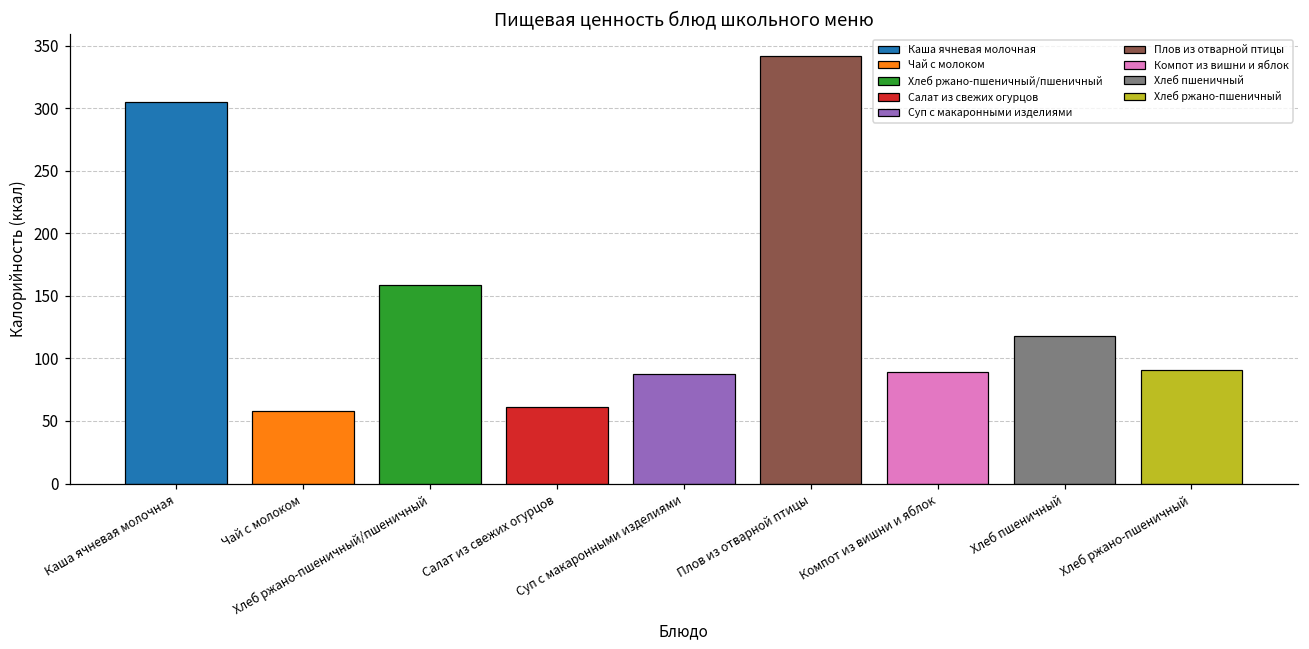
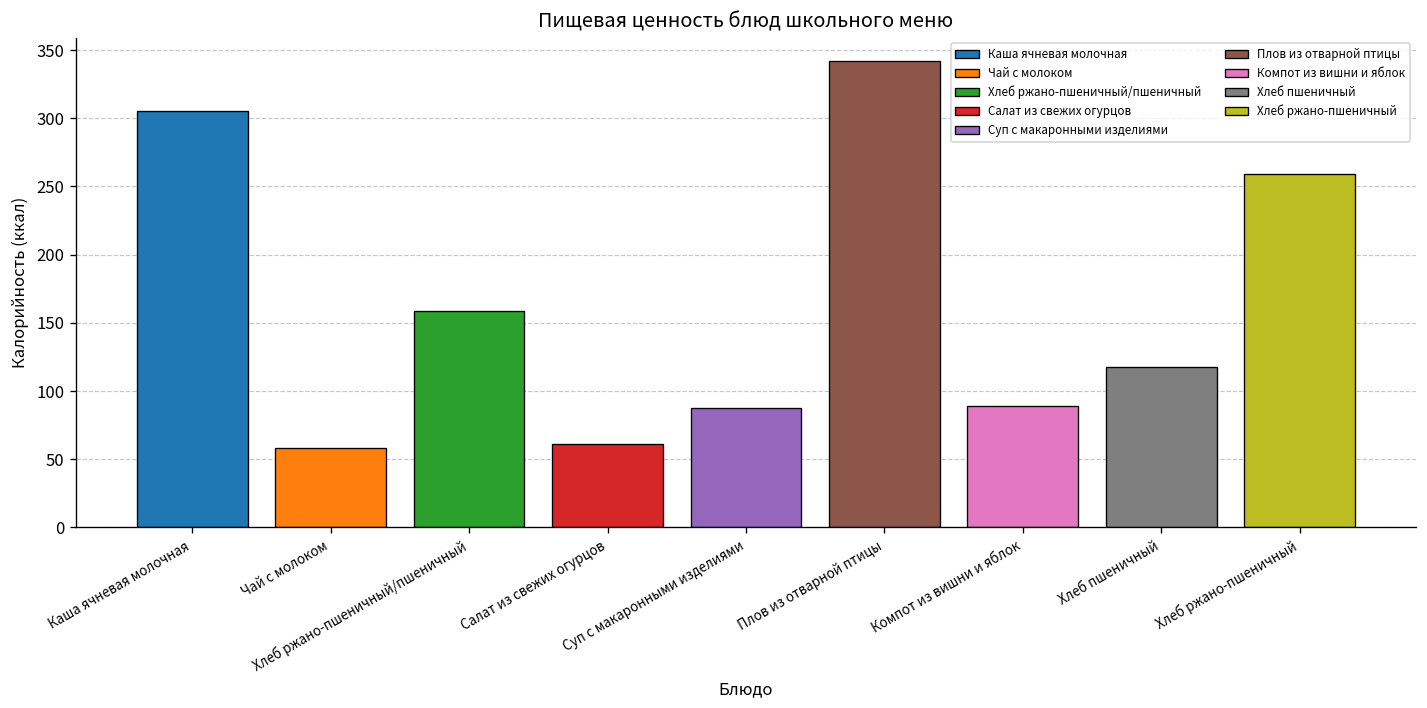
Хлеб ржано-пшеничный: 91 -> 259
